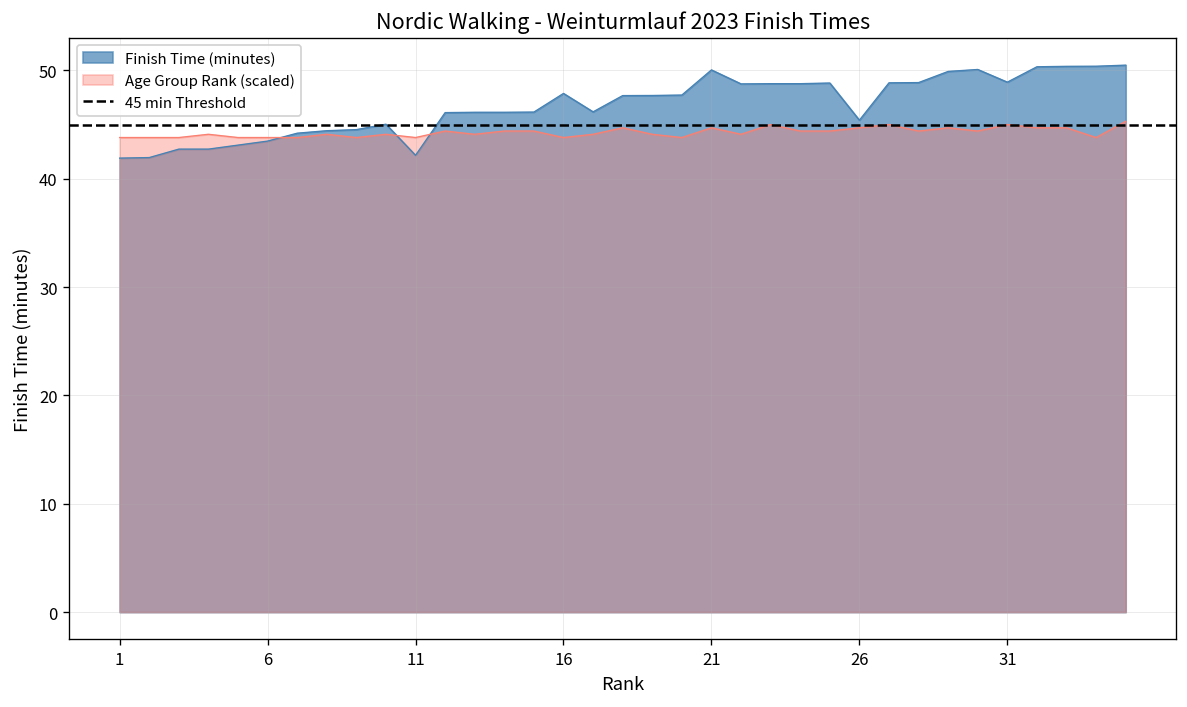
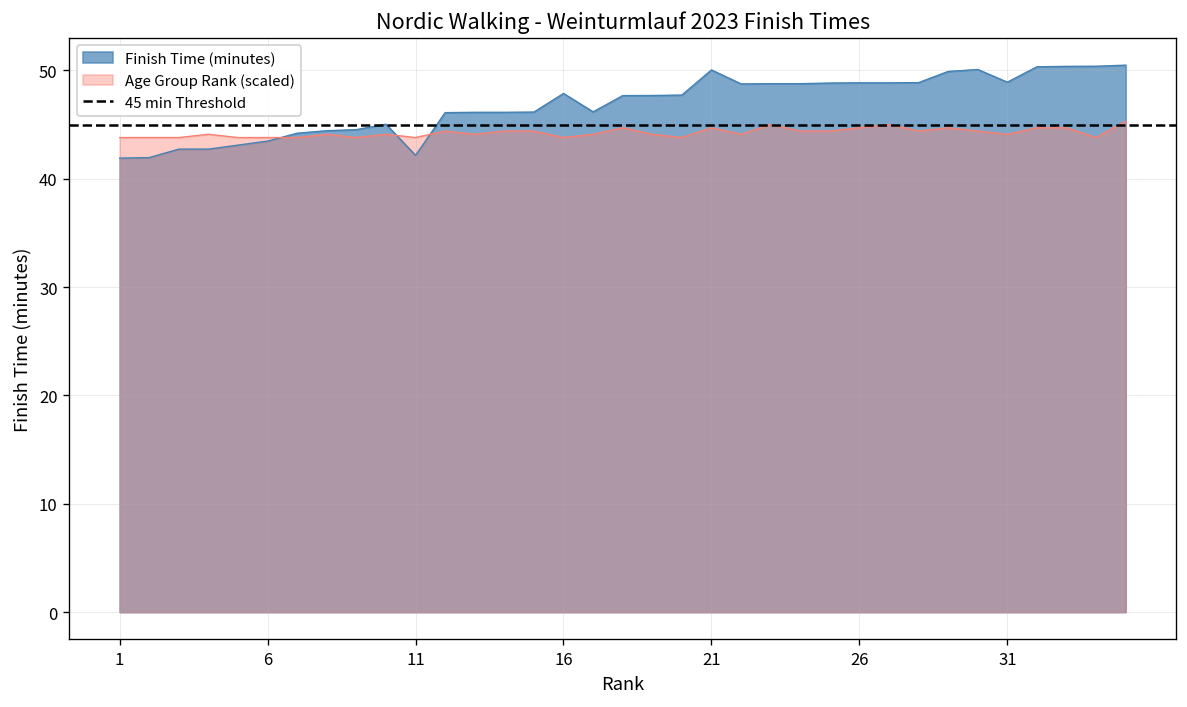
Finish Time (minutes), 26: 45 -> 49
Age Group Rank (scaled), 31: 45 -> 44
